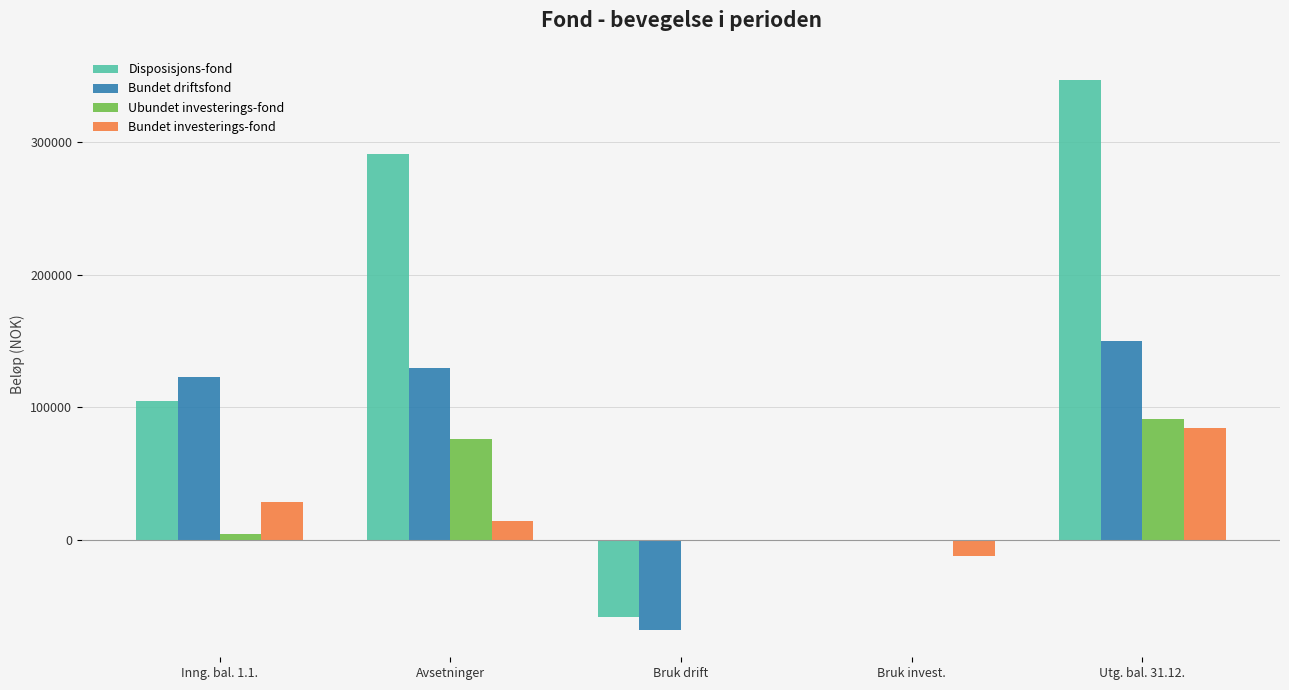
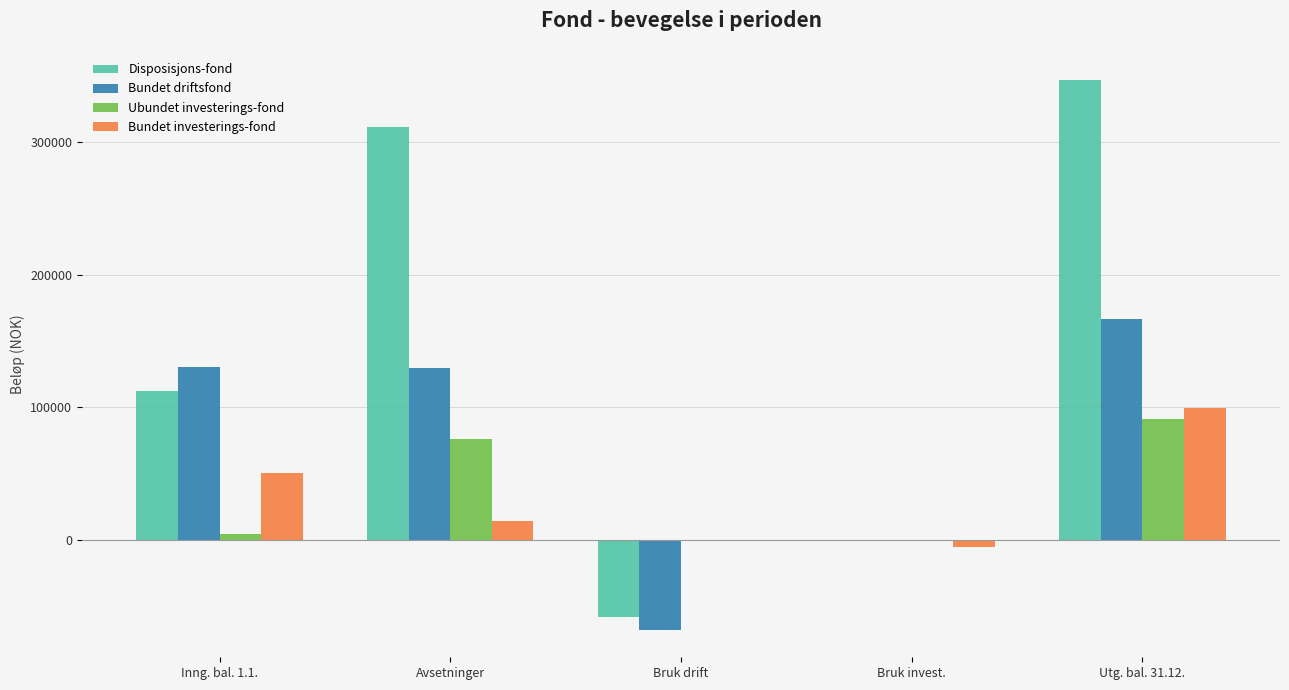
Disposisjons-fond, Inng. bal. 1.1.: 105000 -> 112000
Bundet driftsfond, Inng. bal. 1.1.: 123000 -> 130000
Bundet investerings-fond, Inng. bal. 1.1.: 29000 -> 51000
Disposisjons-fond, Avsetninger: 291000 -> 311000
Bundet investerings-fond, Bruk invest.: -12000 -> -5000
Bundet driftsfond, Utg. bal. 31.12.: 150000 -> 167000
Bundet investerings-fond, Utg. bal. 31.12.: 85000 -> 99000
